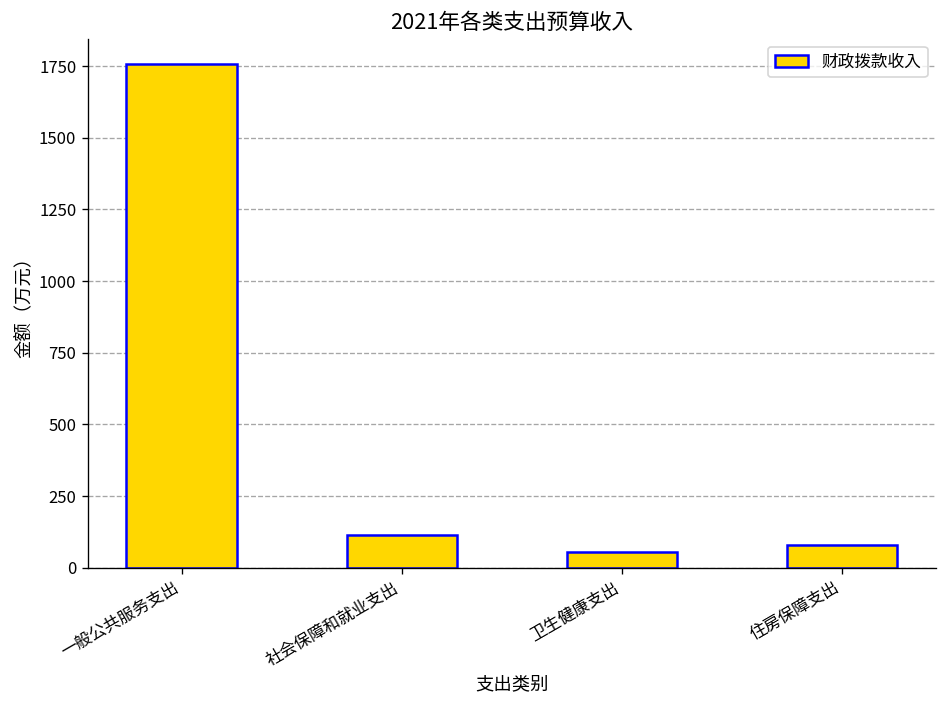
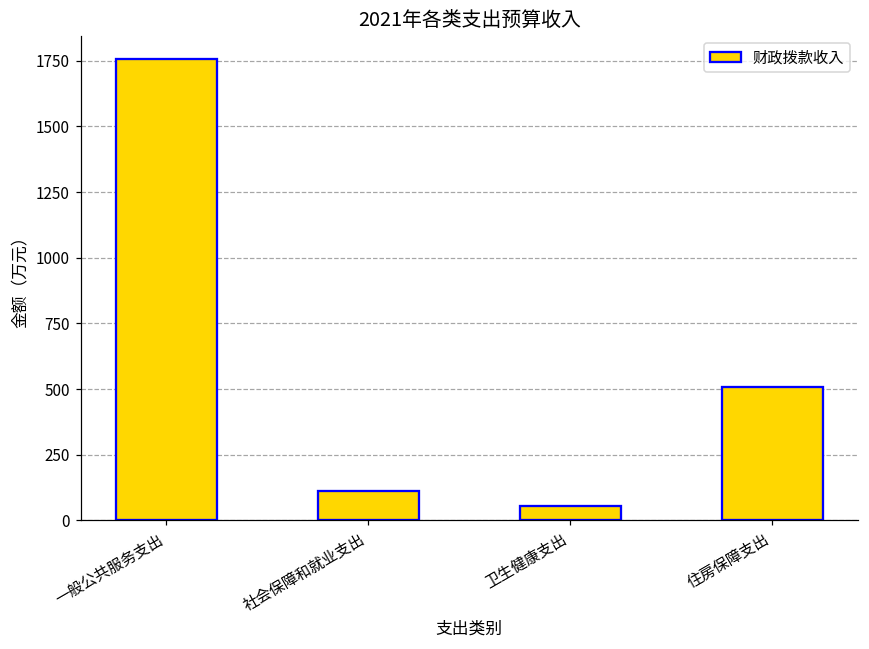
住房保障支出: 80 -> 510
